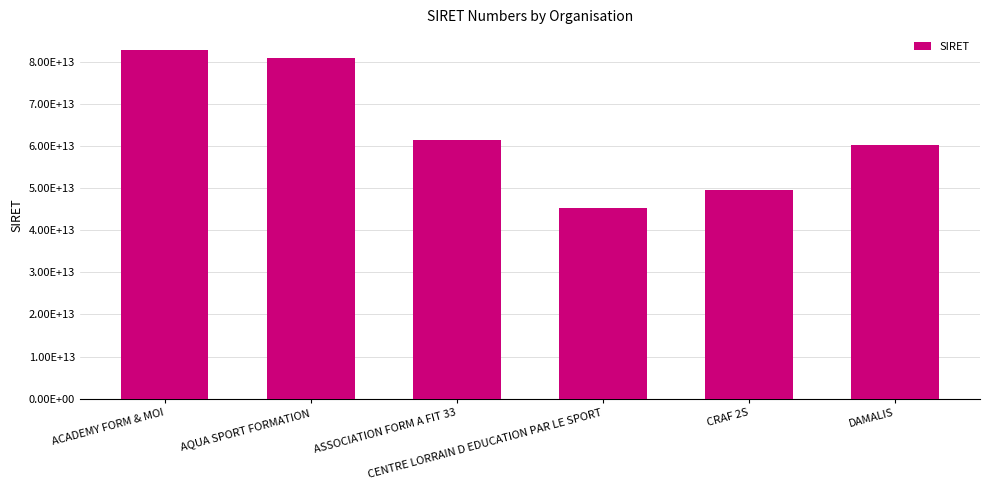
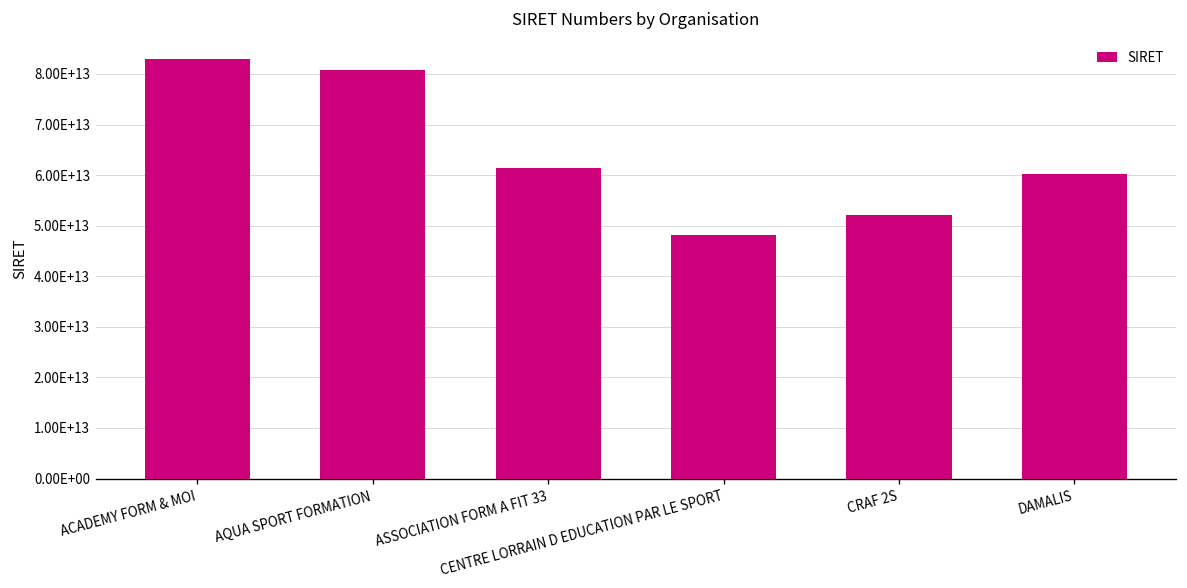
CENTRE LORRAIN D EDUCATION PAR LE SPORT: 45000000000000 -> 48000000000000
CRAF 2S: 50000000000000 -> 52000000000000
